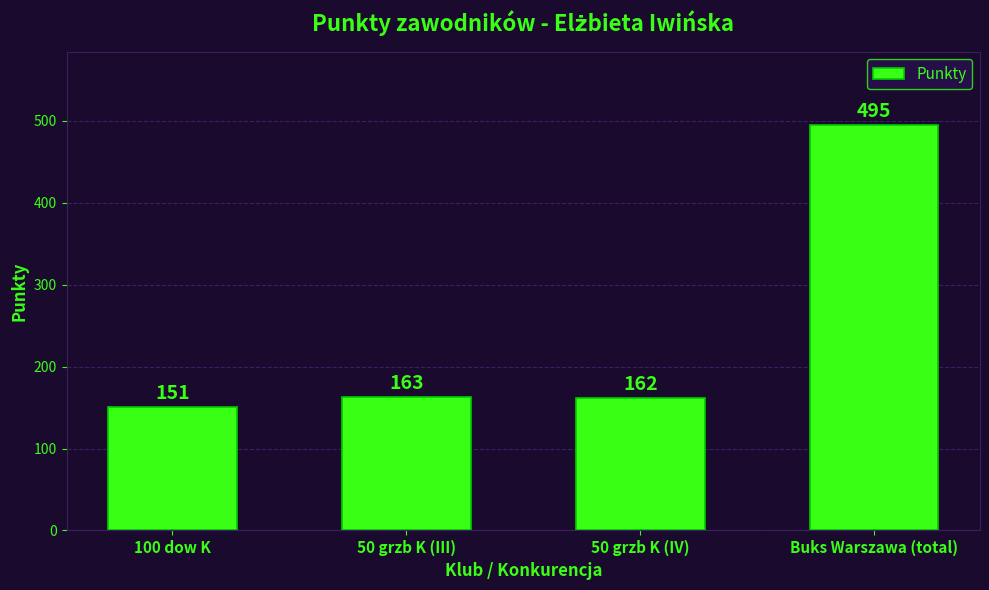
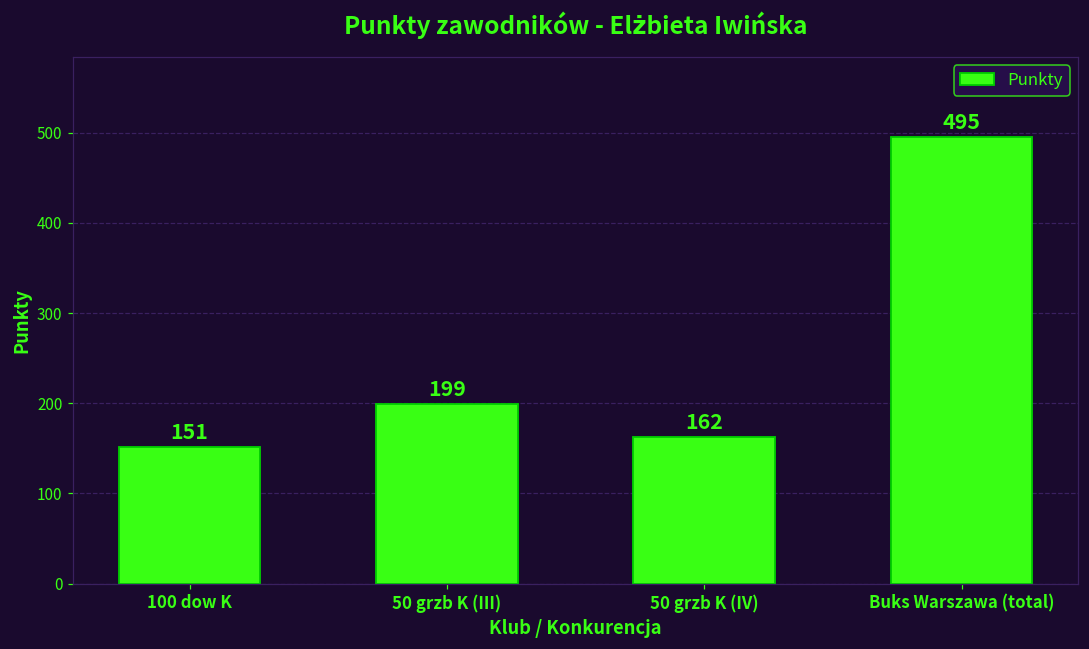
50 grzb K (III): 163 -> 199
